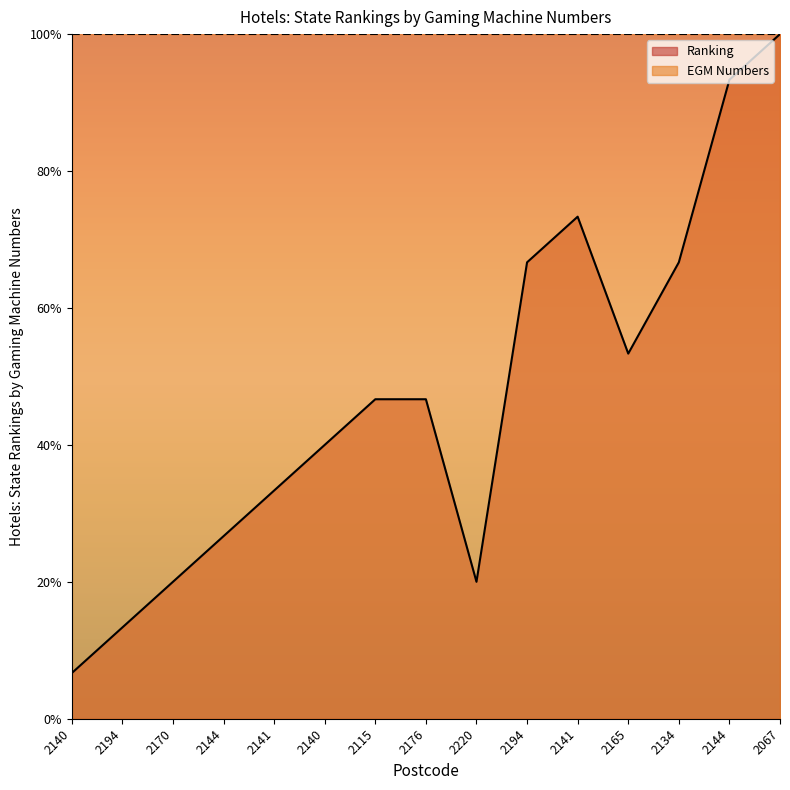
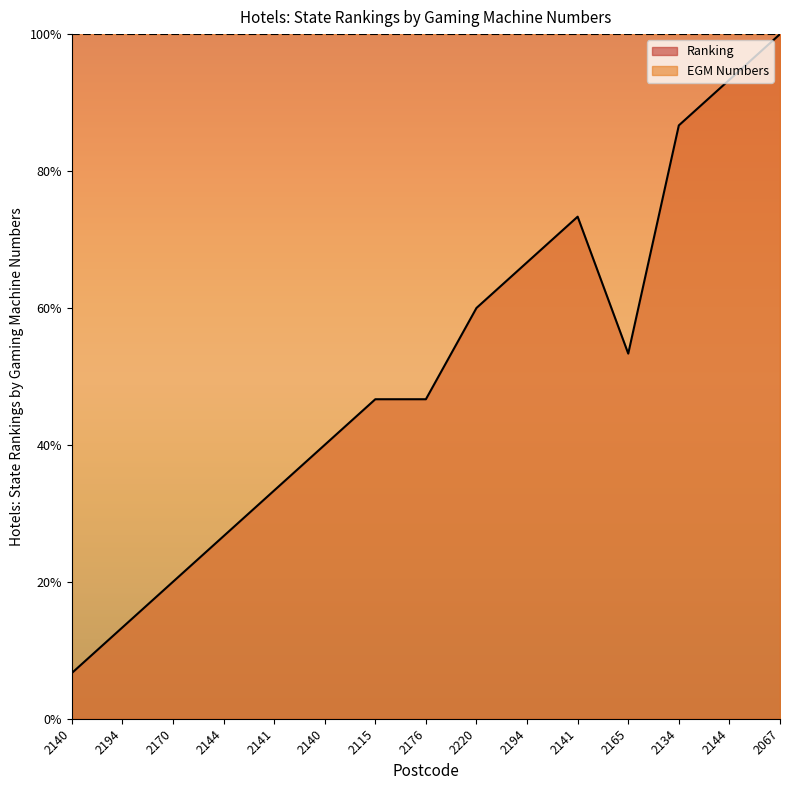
Ranking, 2220: 20% -> 60%
Ranking, 2134: 67% -> 87%
